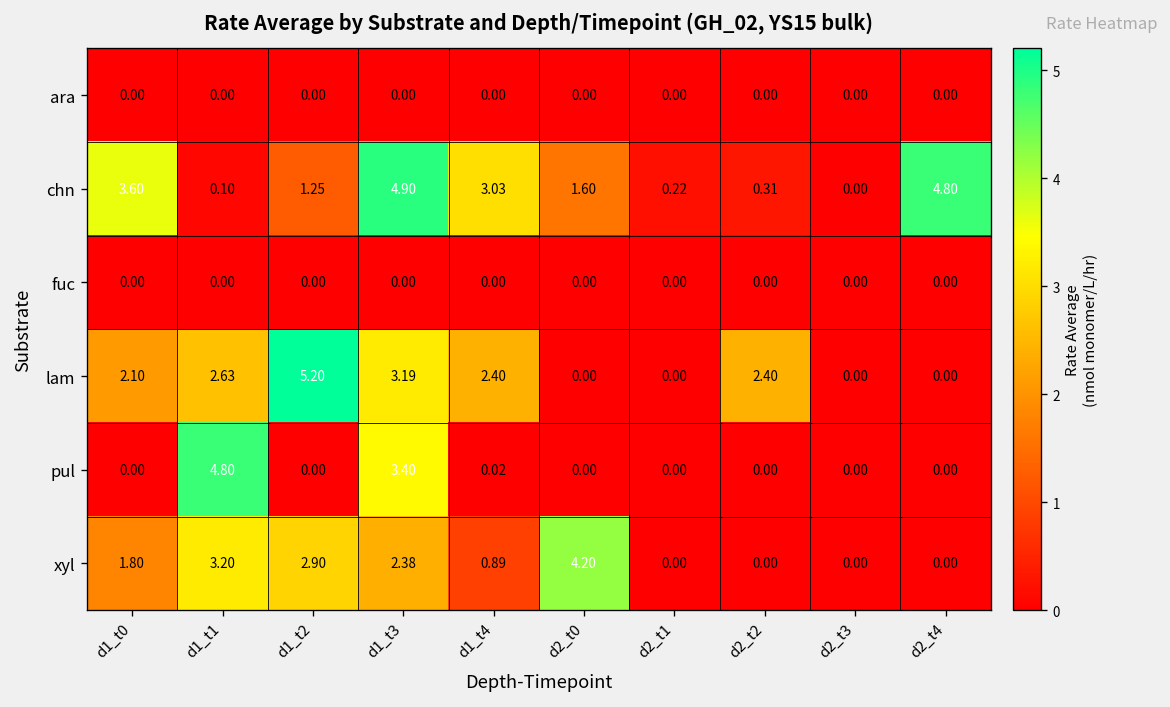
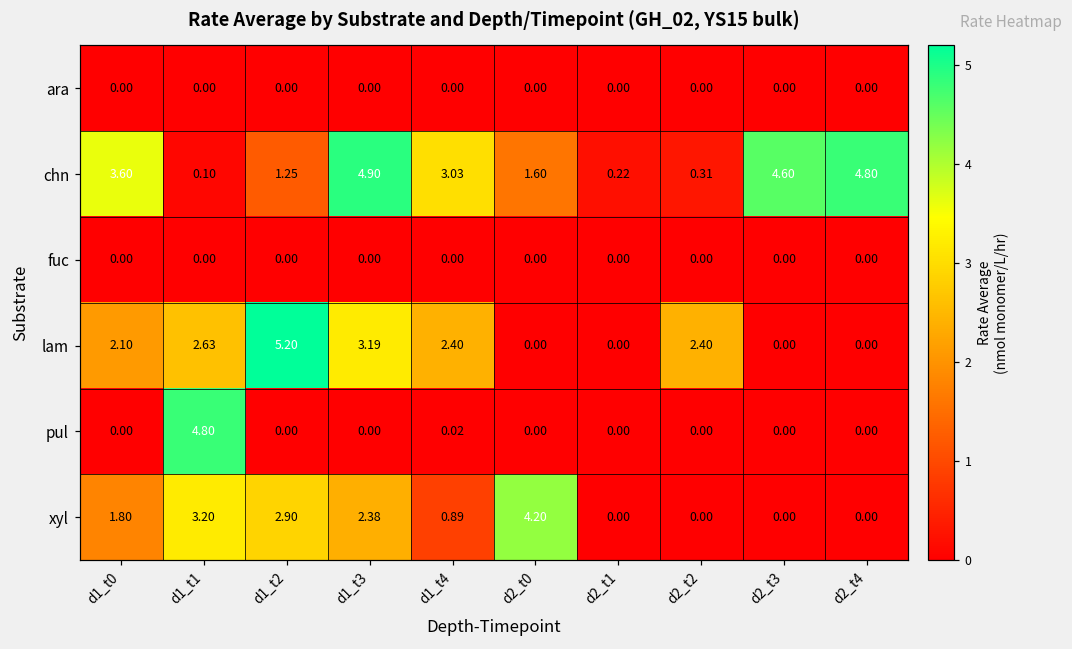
chn, d2_t3: 0.00 -> 4.60
pul, d1_t3: 3.40 -> 0.00
